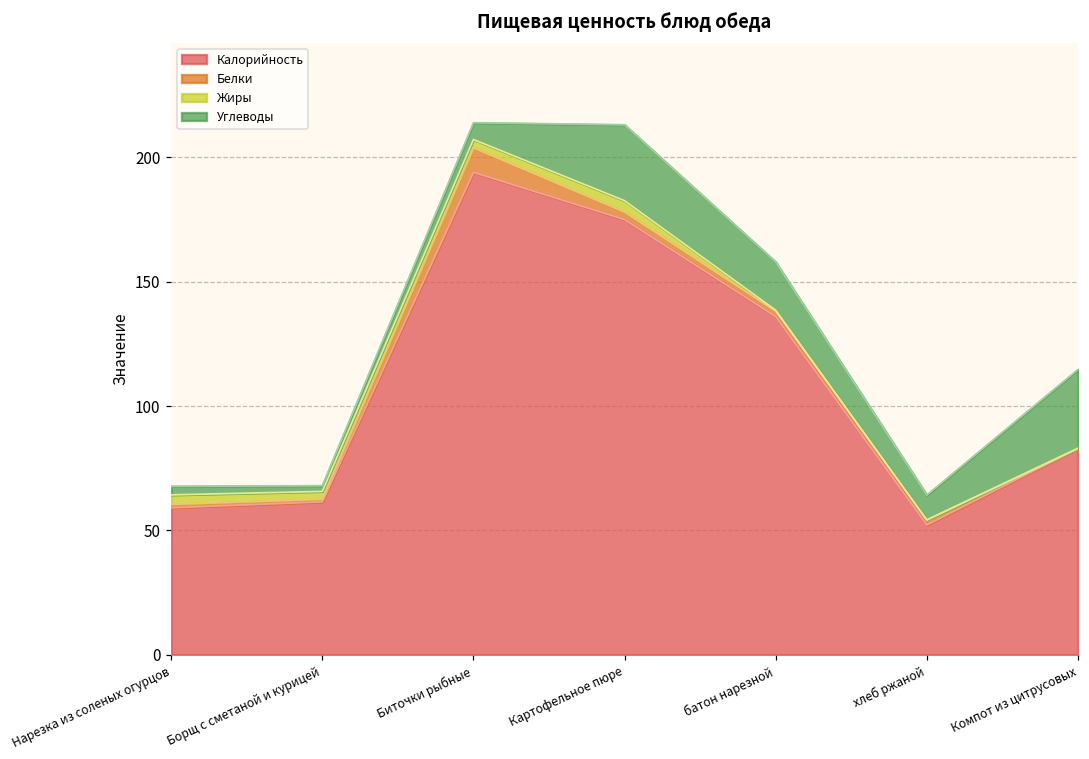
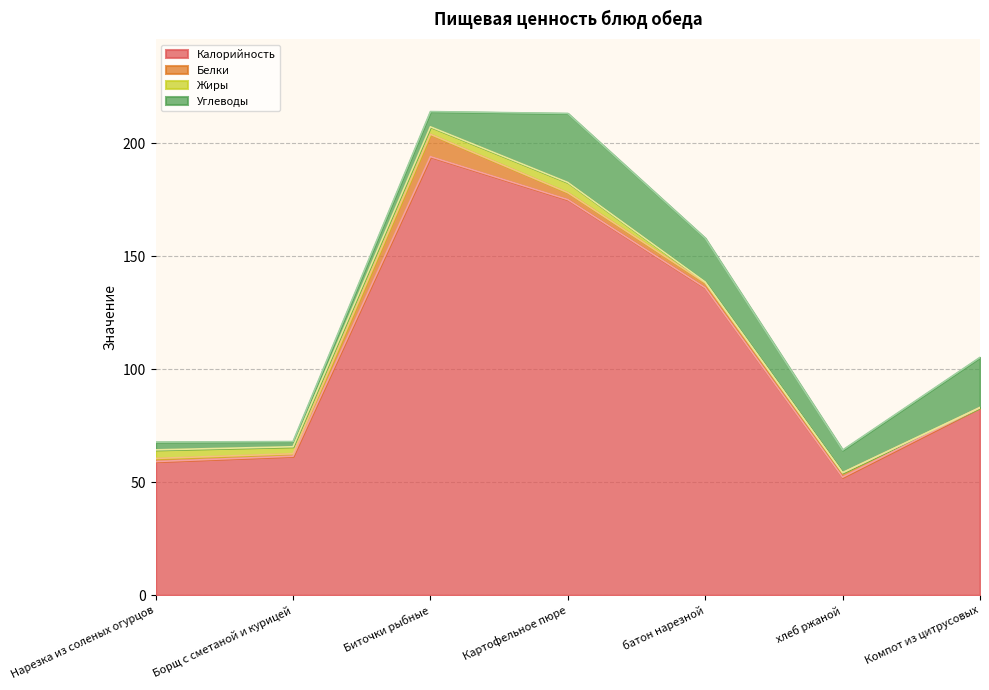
Углеводы, Компот из цитрусовых: 32 -> 22
